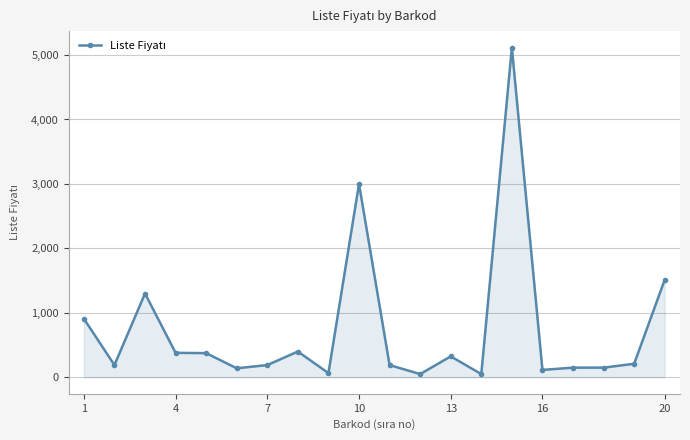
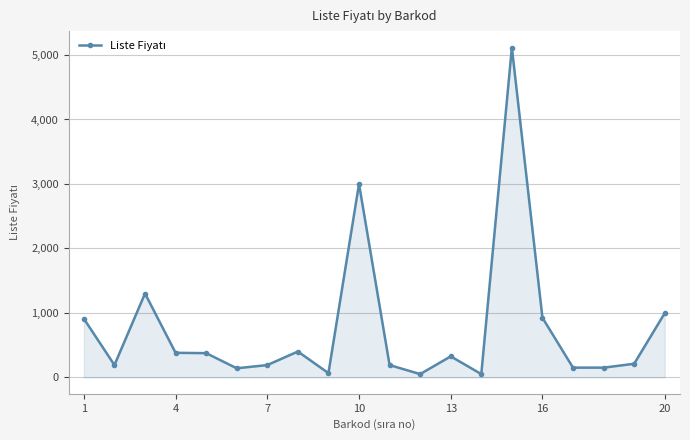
16: 100 -> 900
20: 1,500 -> 1,000
